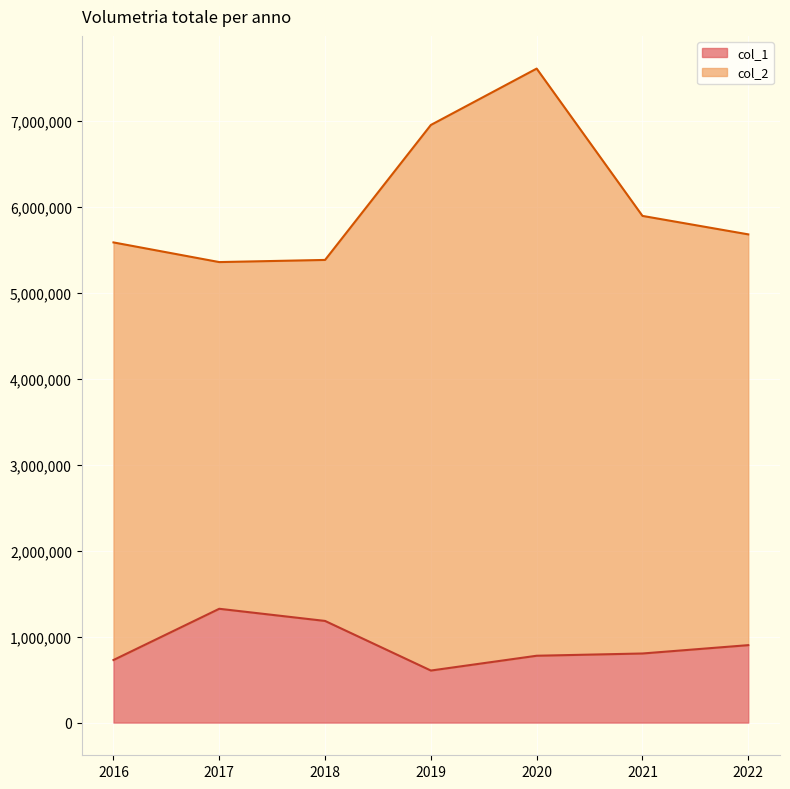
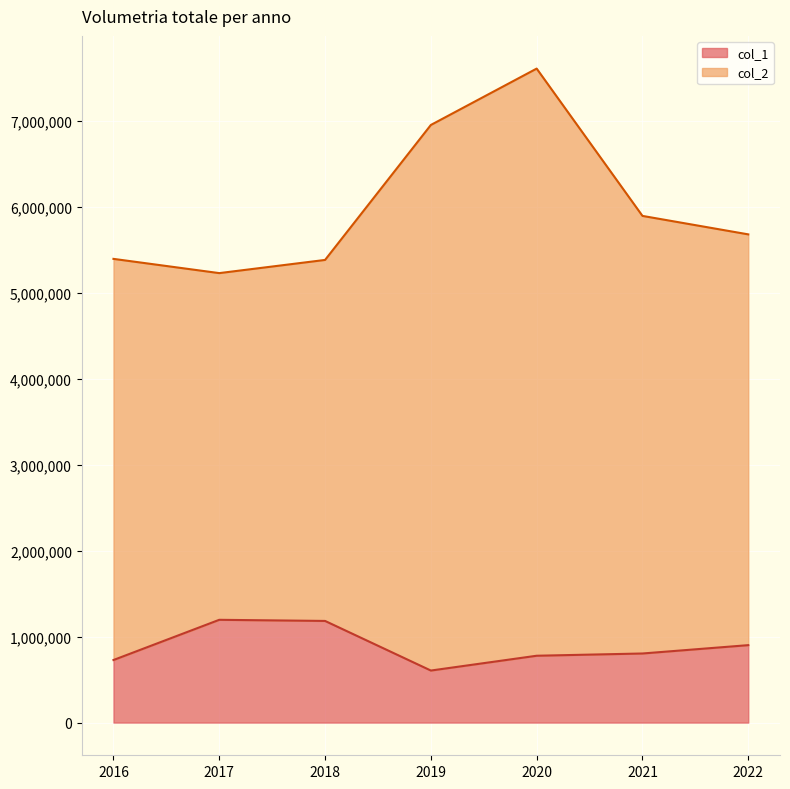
col_2, 2016: 4,900,000 -> 4,700,000
col_1, 2017: 1,300,000 -> 1,200,000
